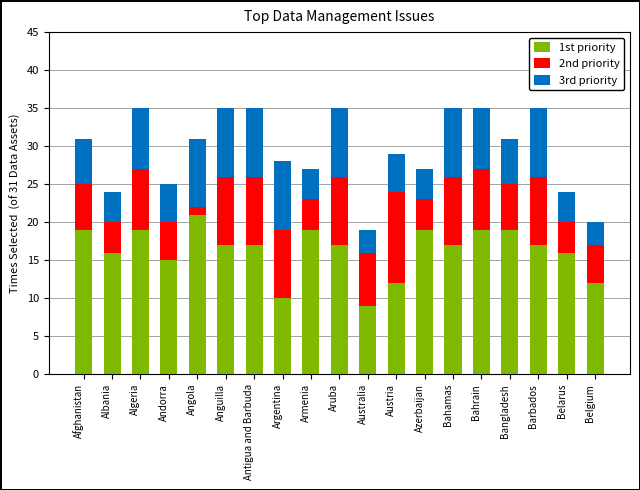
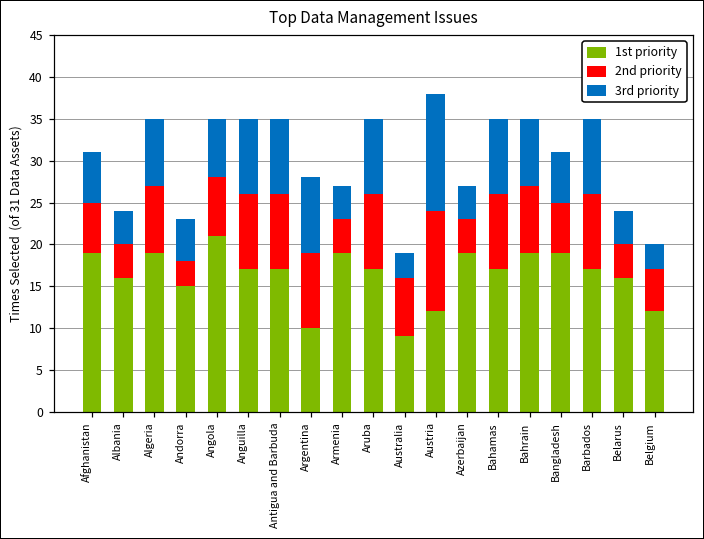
2nd priority, Andorra: 5 -> 3
2nd priority, Angola: 1 -> 7
3rd priority, Angola: 9 -> 7
3rd priority, Austria: 5 -> 14
